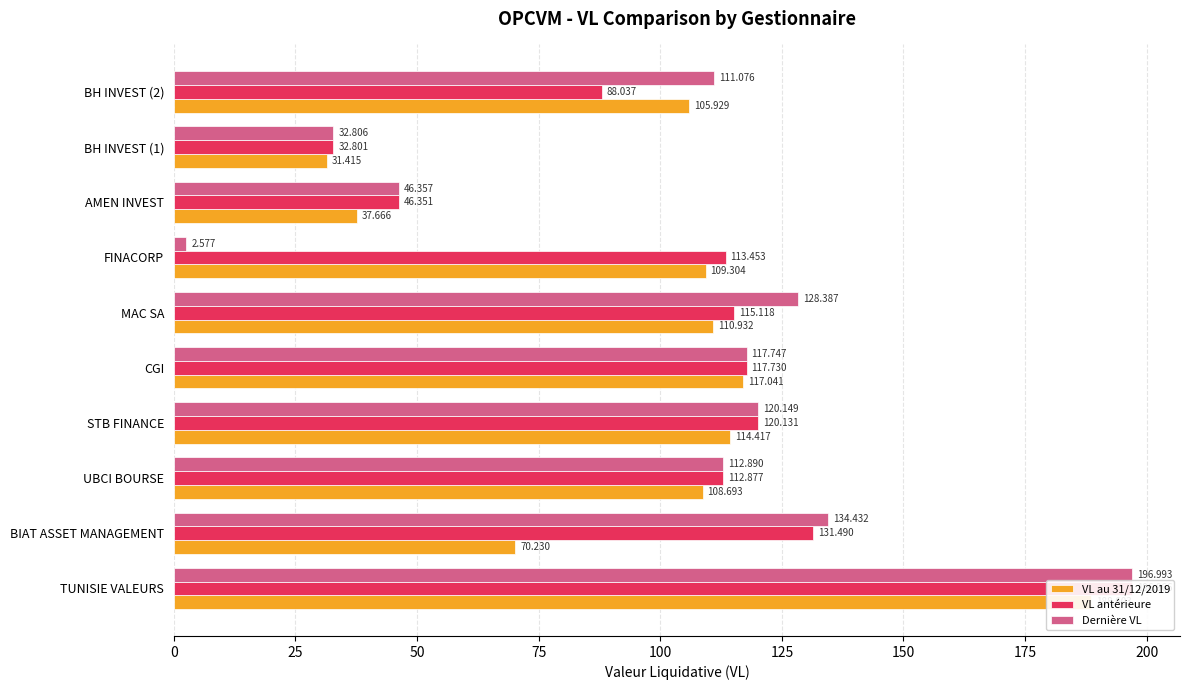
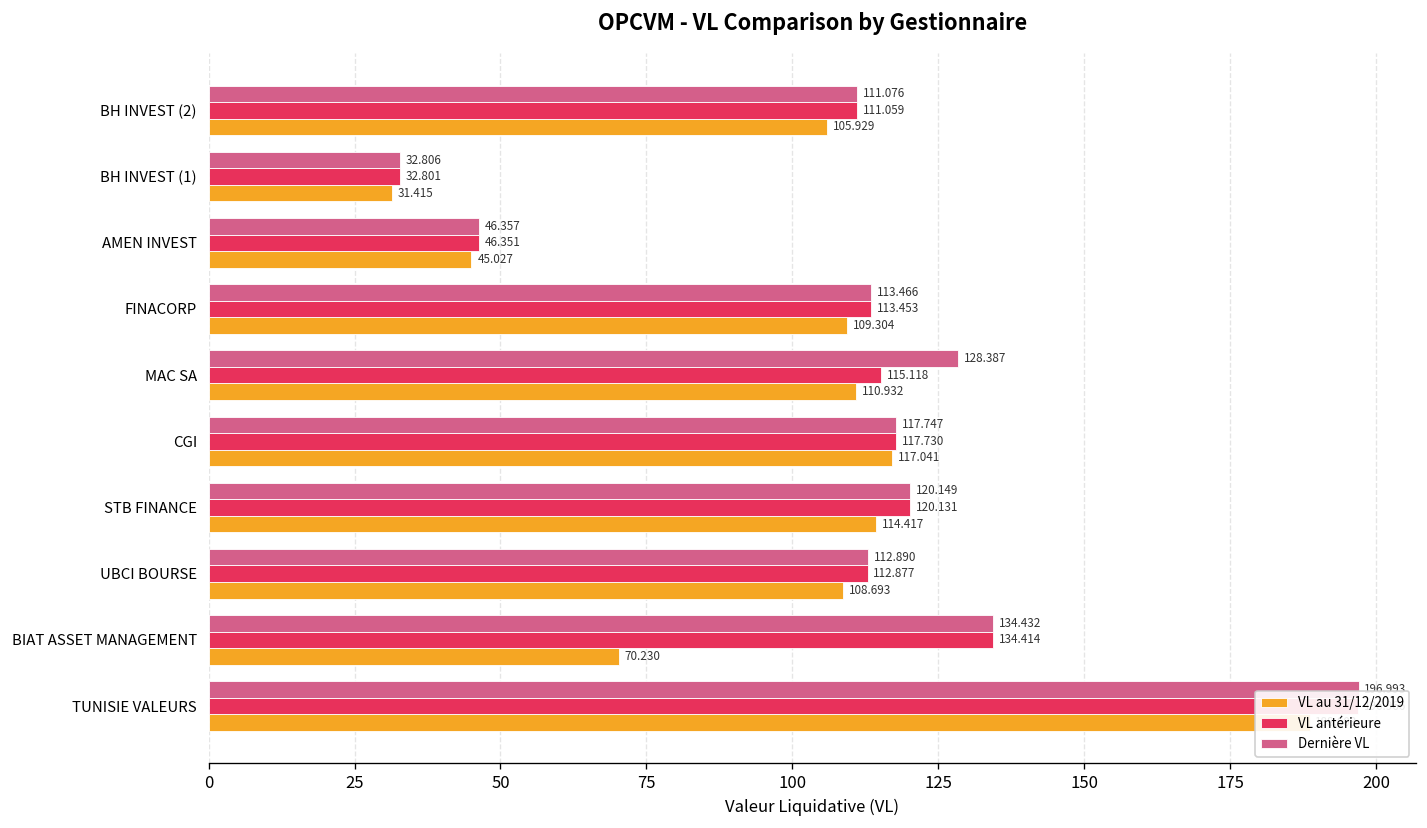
VL antérieure, BH INVEST (2): 88.037 -> 111.059
VL au 31/12/2019, AMEN INVEST: 37.666 -> 45.027
Dernière VL, FINACORP: 2.577 -> 113.466
VL antérieure, BIAT ASSET MANAGEMENT: 131.490 -> 134.414
